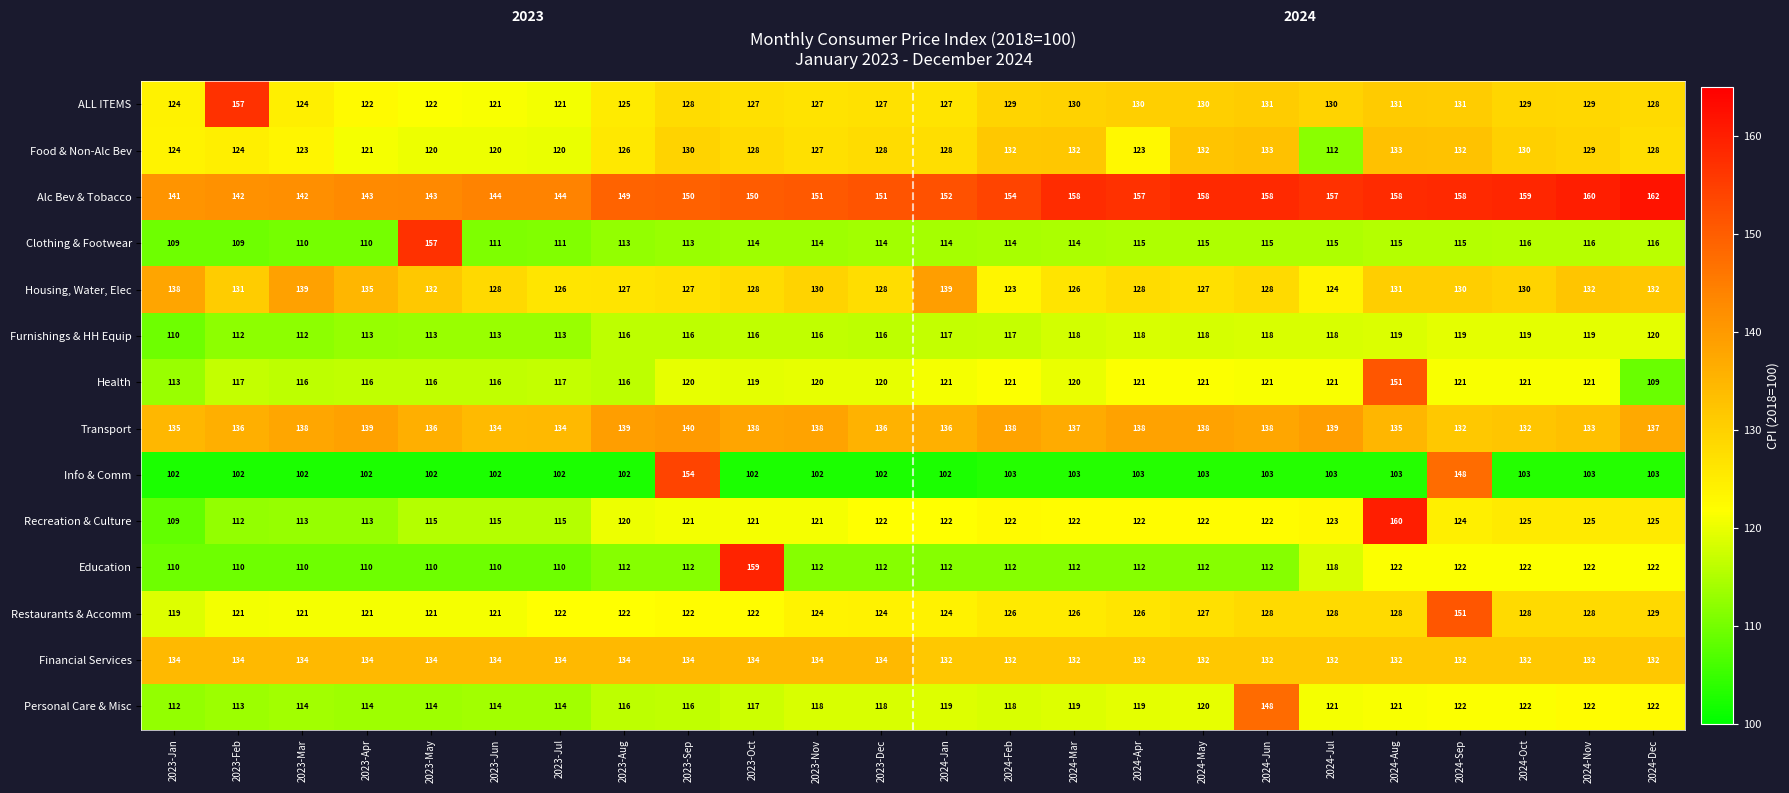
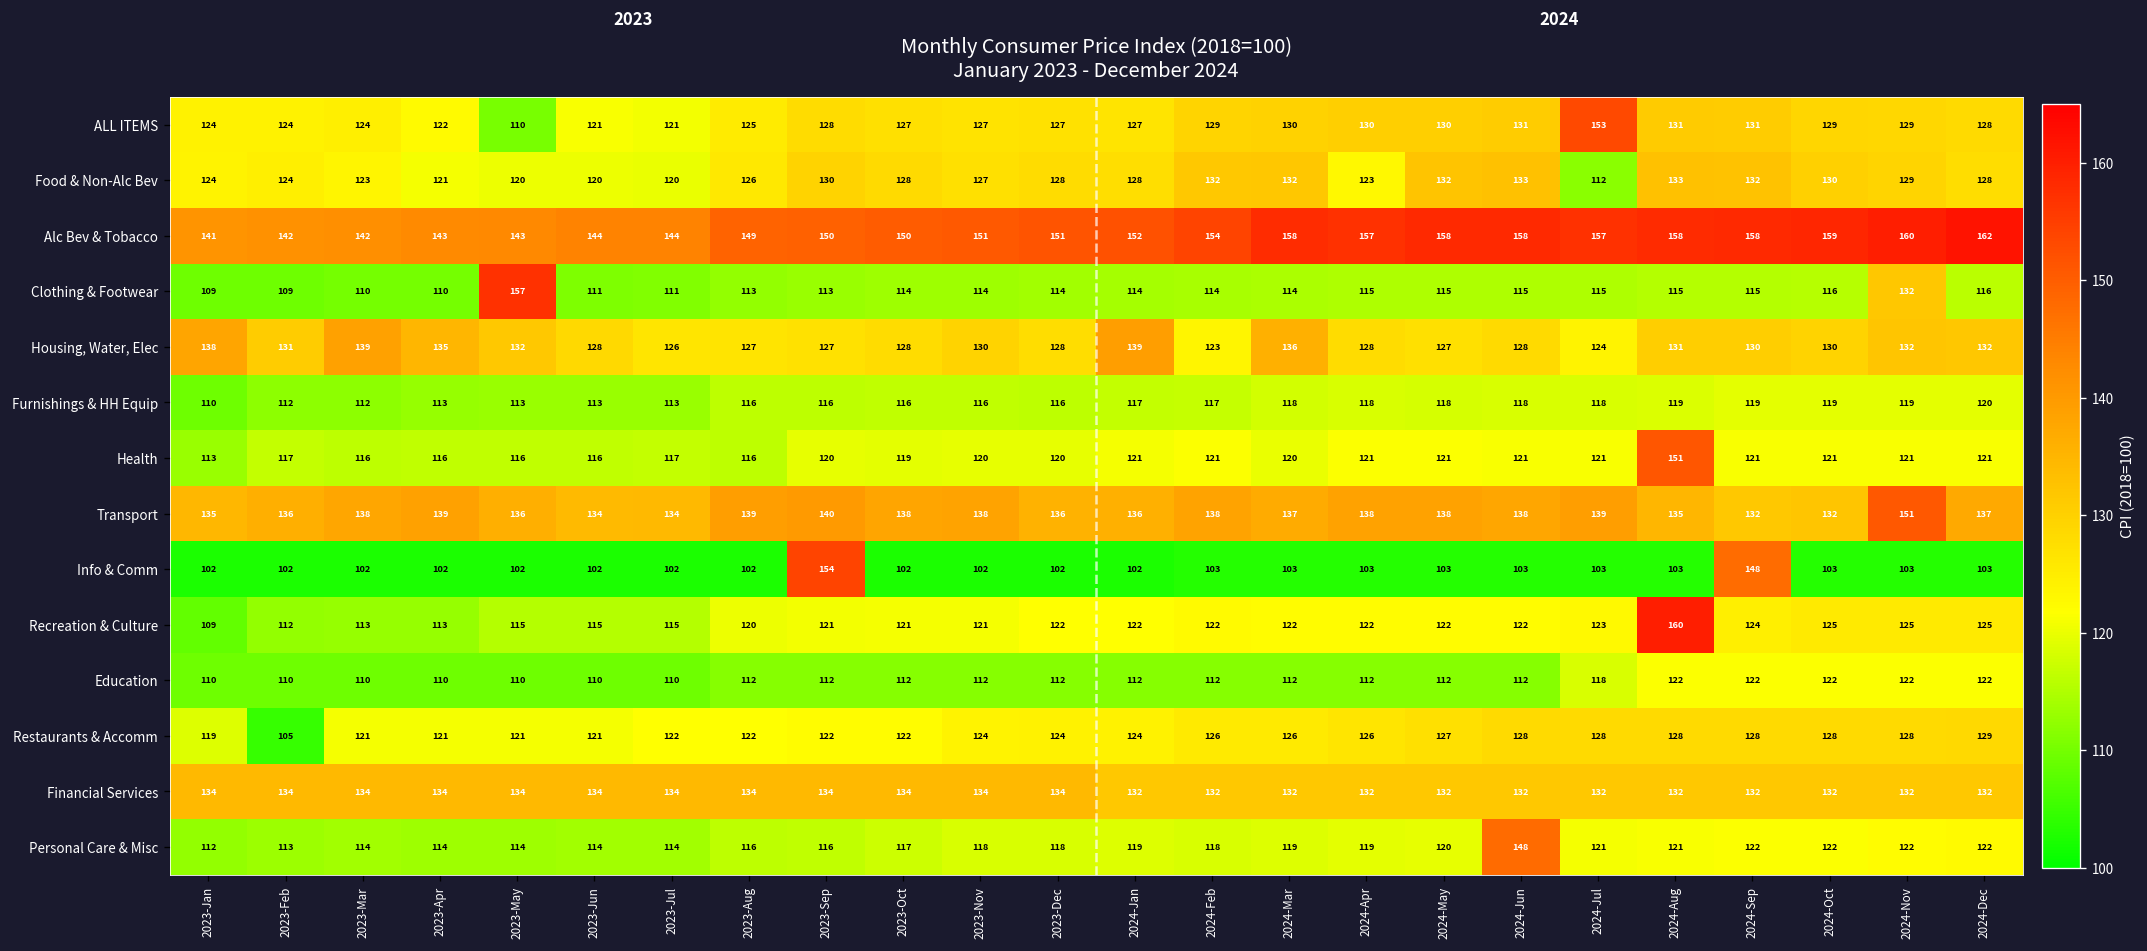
ALL ITEMS, 2023-Feb: 157 -> 124
ALL ITEMS, 2023-May: 122 -> 110
ALL ITEMS, 2024-Jul: 130 -> 153
Clothing & Footwear, 2024-Nov: 116 -> 132
Housing, Water, Elec, 2024-Mar: 126 -> 136
Health, 2024-Dec: 109 -> 121
Transport, 2024-Nov: 133 -> 151
Education, 2023-Oct: 159 -> 112
Restaurants & Accomm, 2023-Feb: 121 -> 105
Restaurants & Accomm, 2024-Sep: 151 -> 128
